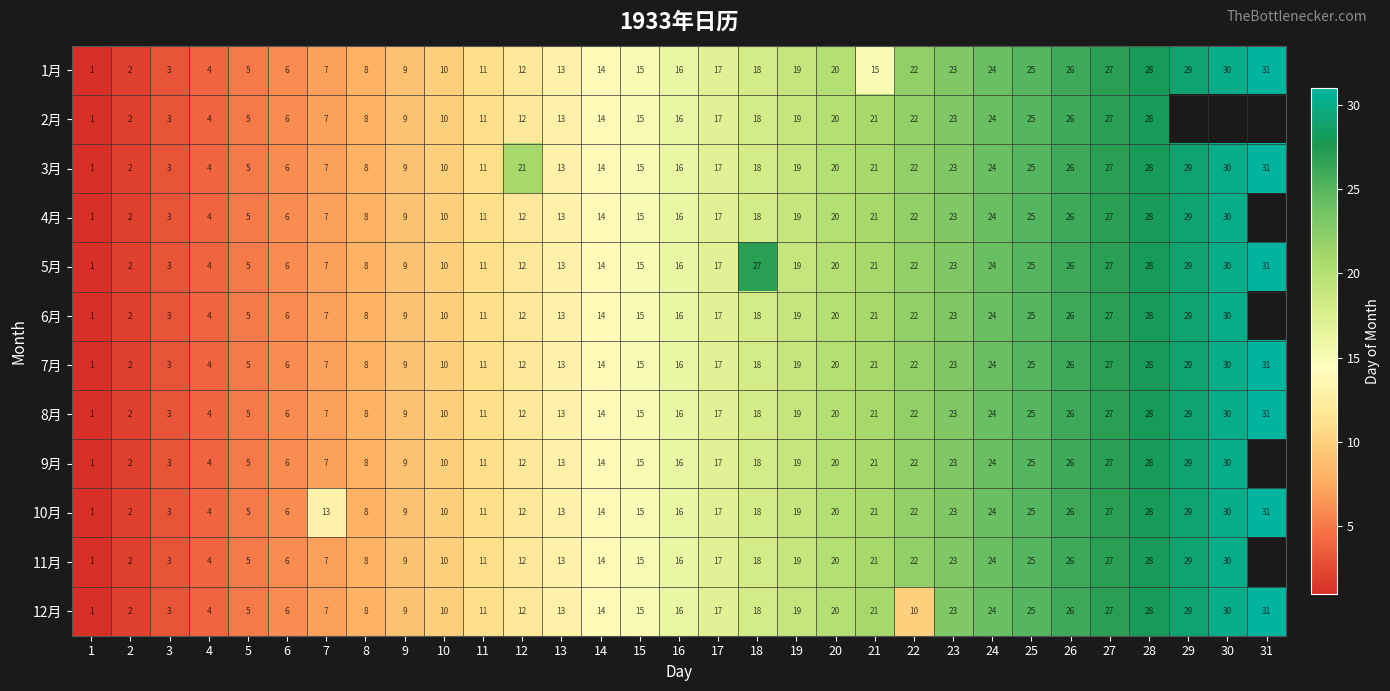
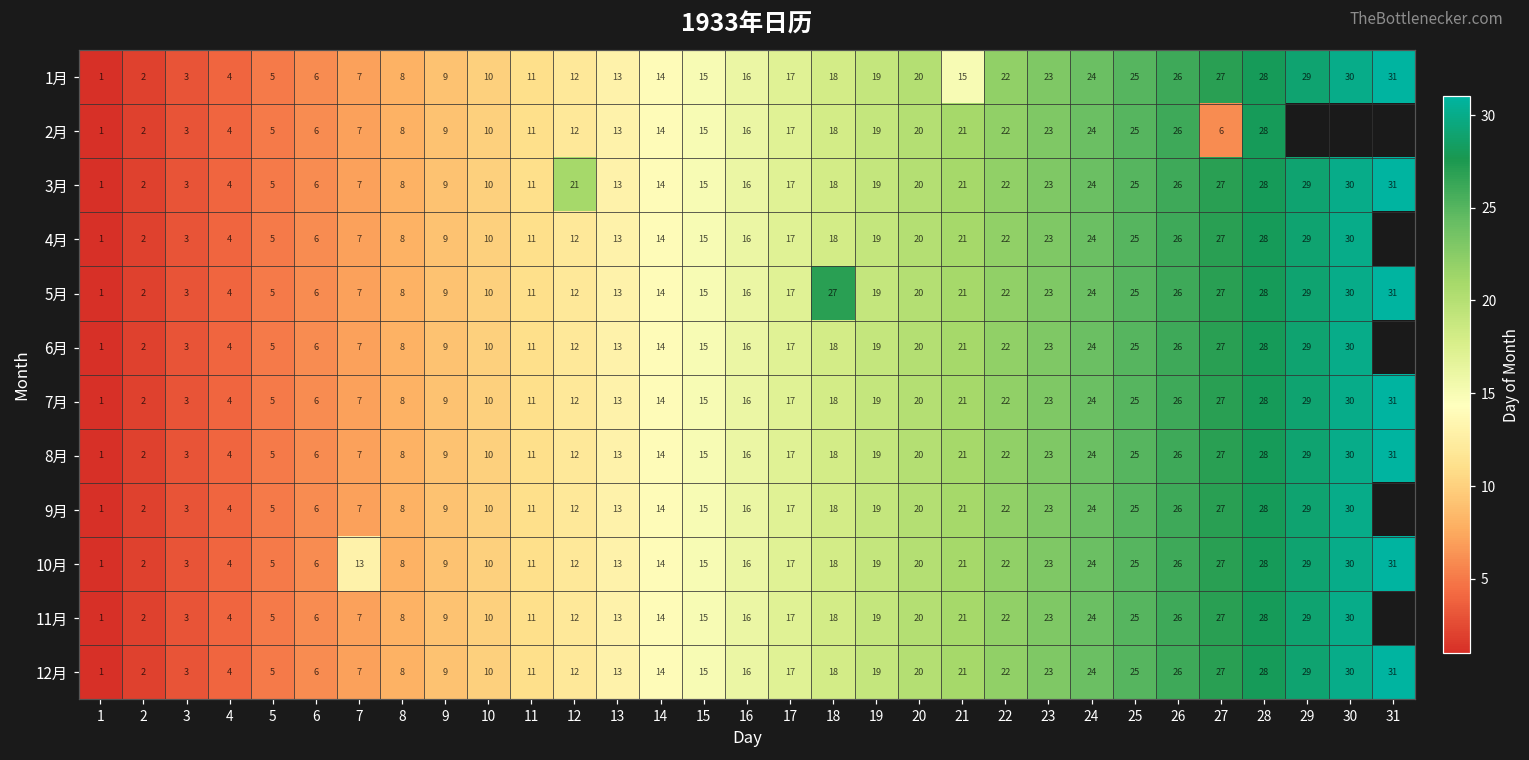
2月, 27: 27 -> 6
12月, 22: 10 -> 22
